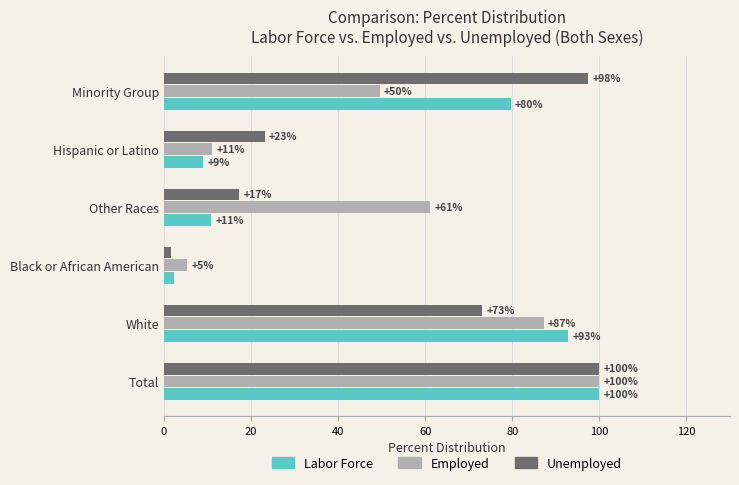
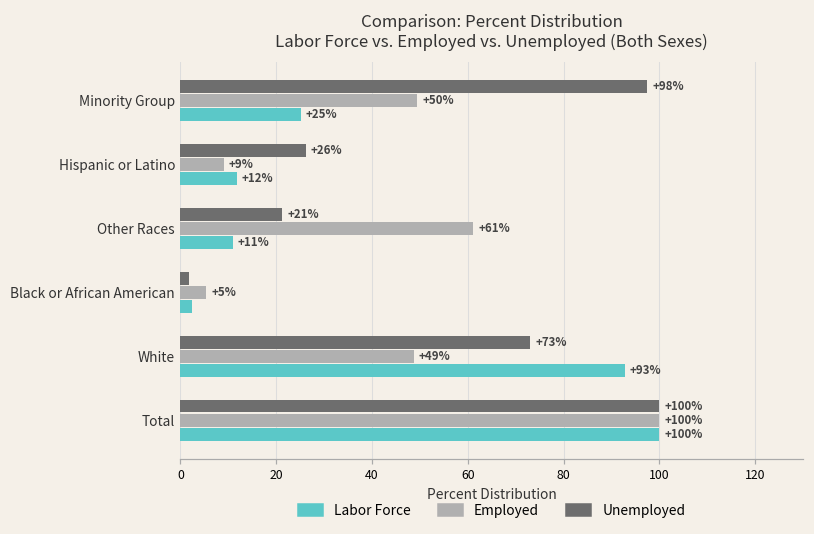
Labor Force, Minority Group: +80% -> +25%
Unemployed, Hispanic or Latino: +23% -> +26%
Employed, Hispanic or Latino: +11% -> +9%
Labor Force, Hispanic or Latino: +9% -> +12%
Unemployed, Other Races: +17% -> +21%
Employed, White: +87% -> +49%
